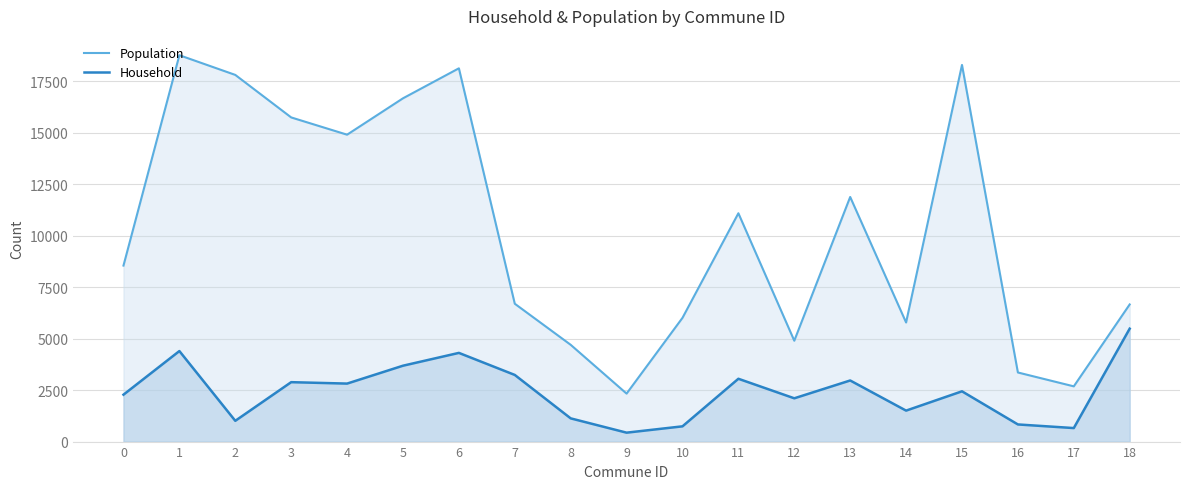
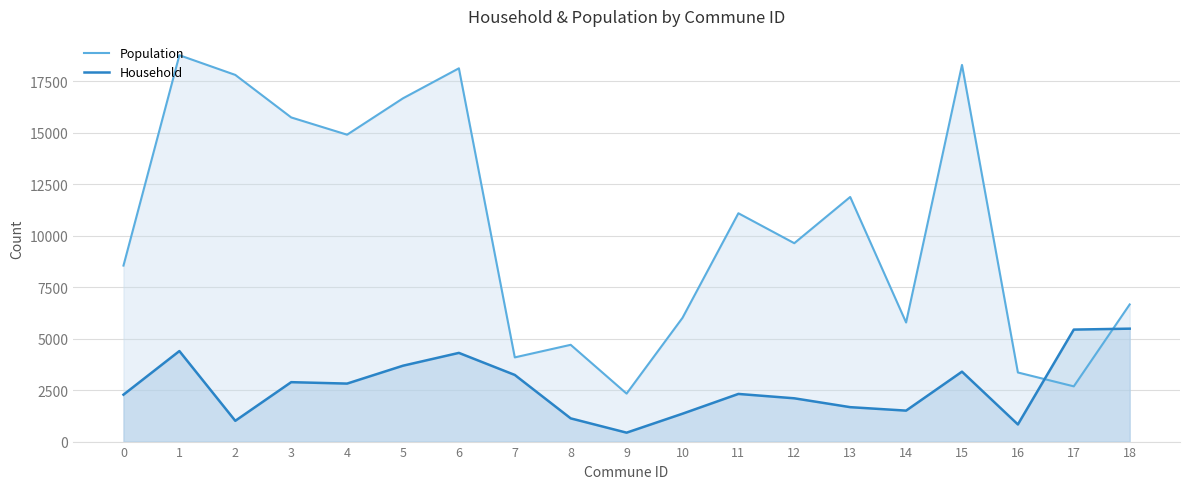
Population, 7: 6700 -> 4100
Household, 10: 700 -> 1400
Household, 11: 3000 -> 2300
Population, 12: 4900 -> 9600
Household, 13: 3000 -> 1700
Household, 15: 2400 -> 3400
Household, 17: 700 -> 5400
